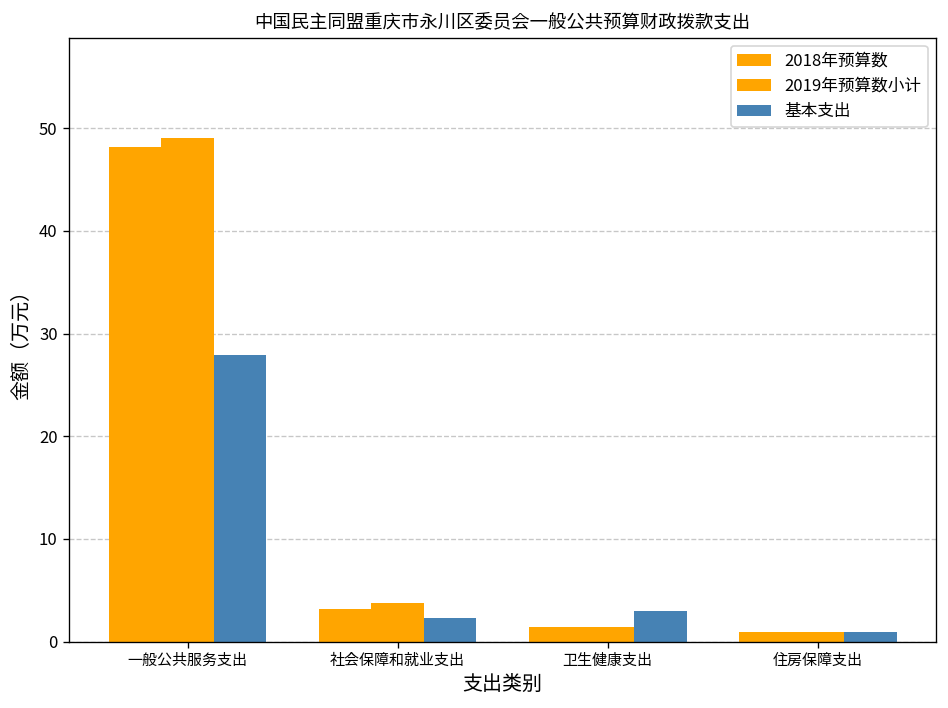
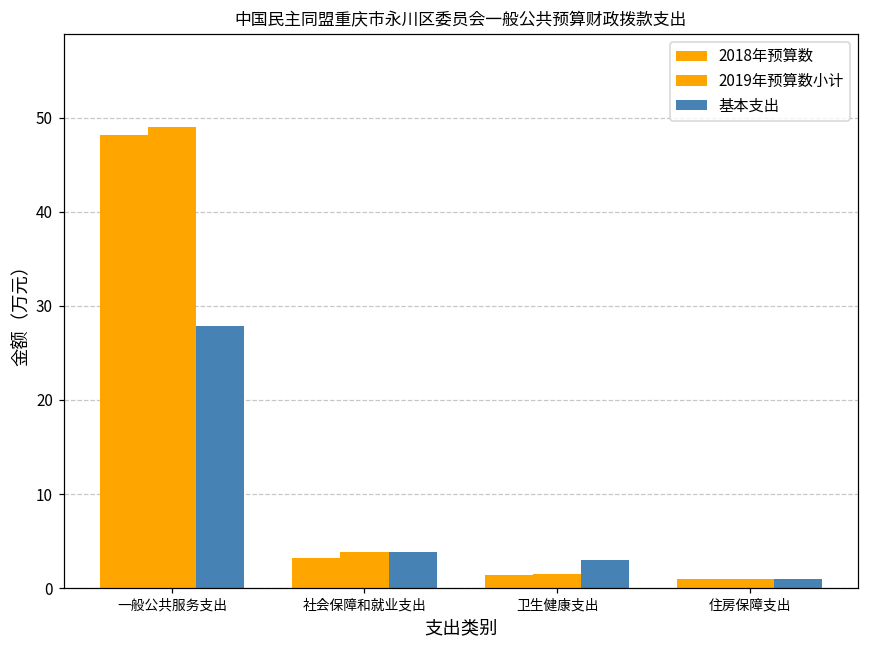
基本支出, 社会保障和就业支出: 2 -> 4
